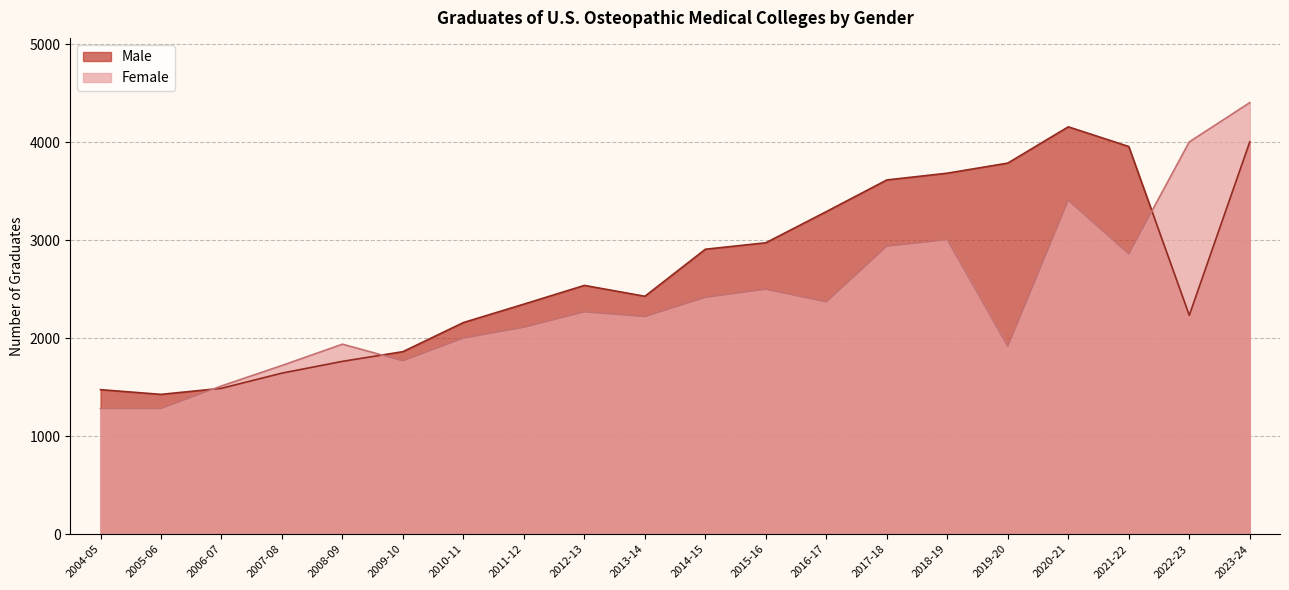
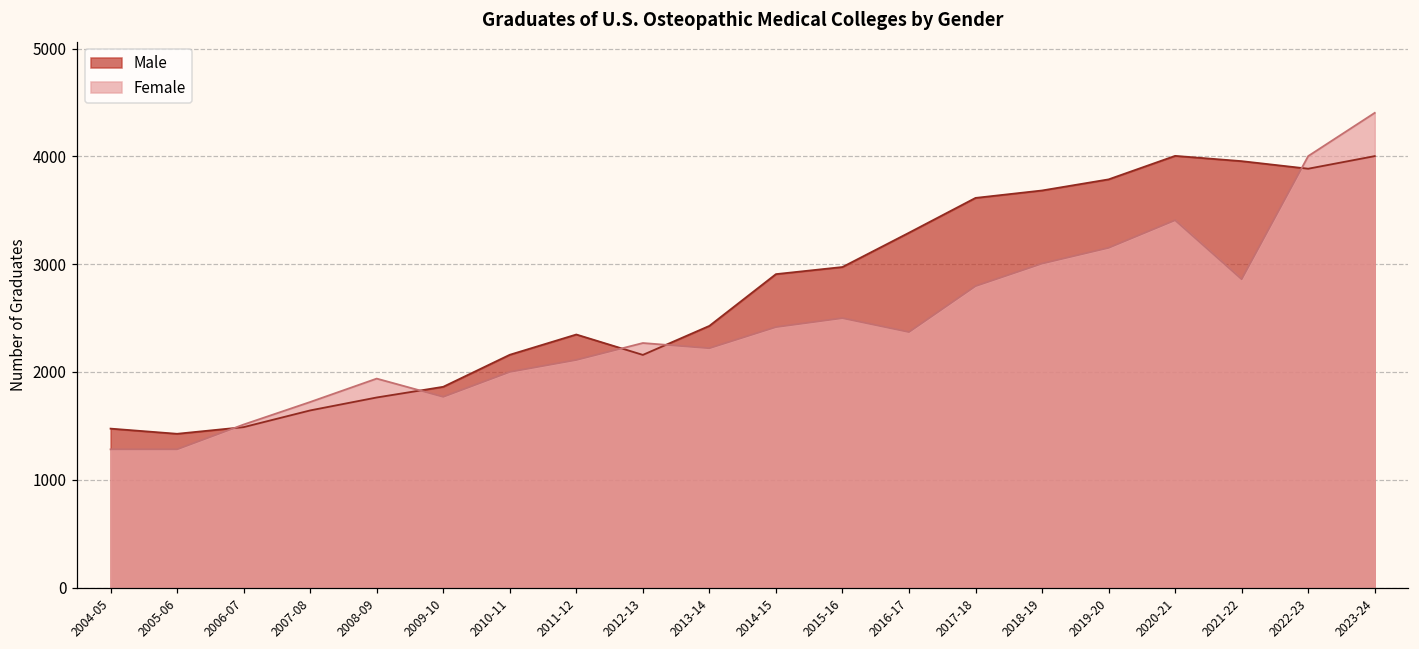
Male, 2012-13: 2500 -> 2200
Female, 2017-18: 2900 -> 2800
Female, 2019-20: 1900 -> 3200
Male, 2020-21: 4200 -> 4000
Male, 2022-23: 2200 -> 3900
